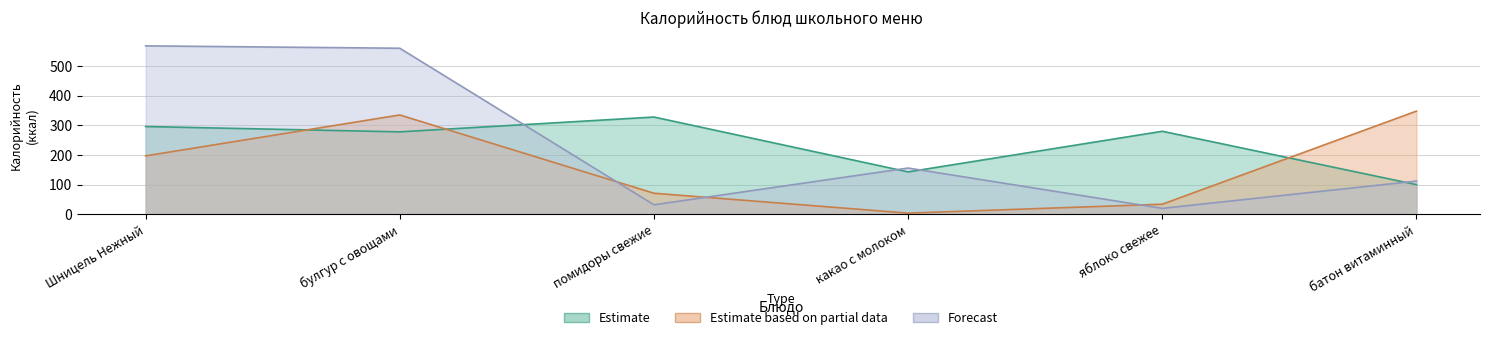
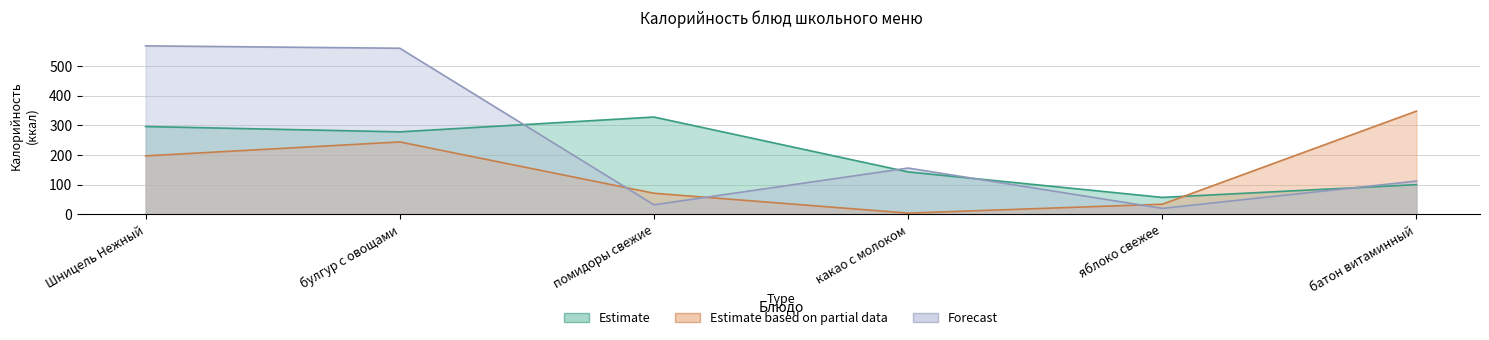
Estimate based on partial data, булгур с овощами: 340 -> 240
Estimate, яблоко свежее: 280 -> 60
